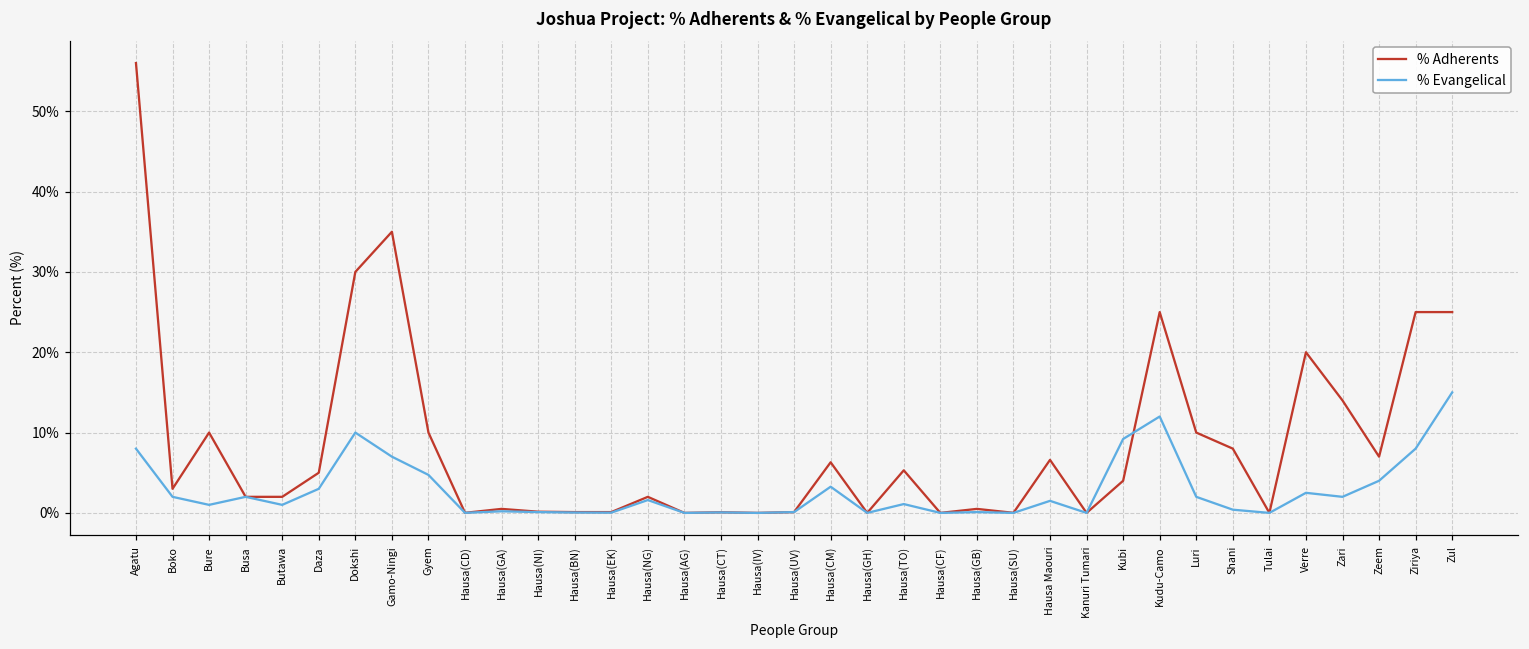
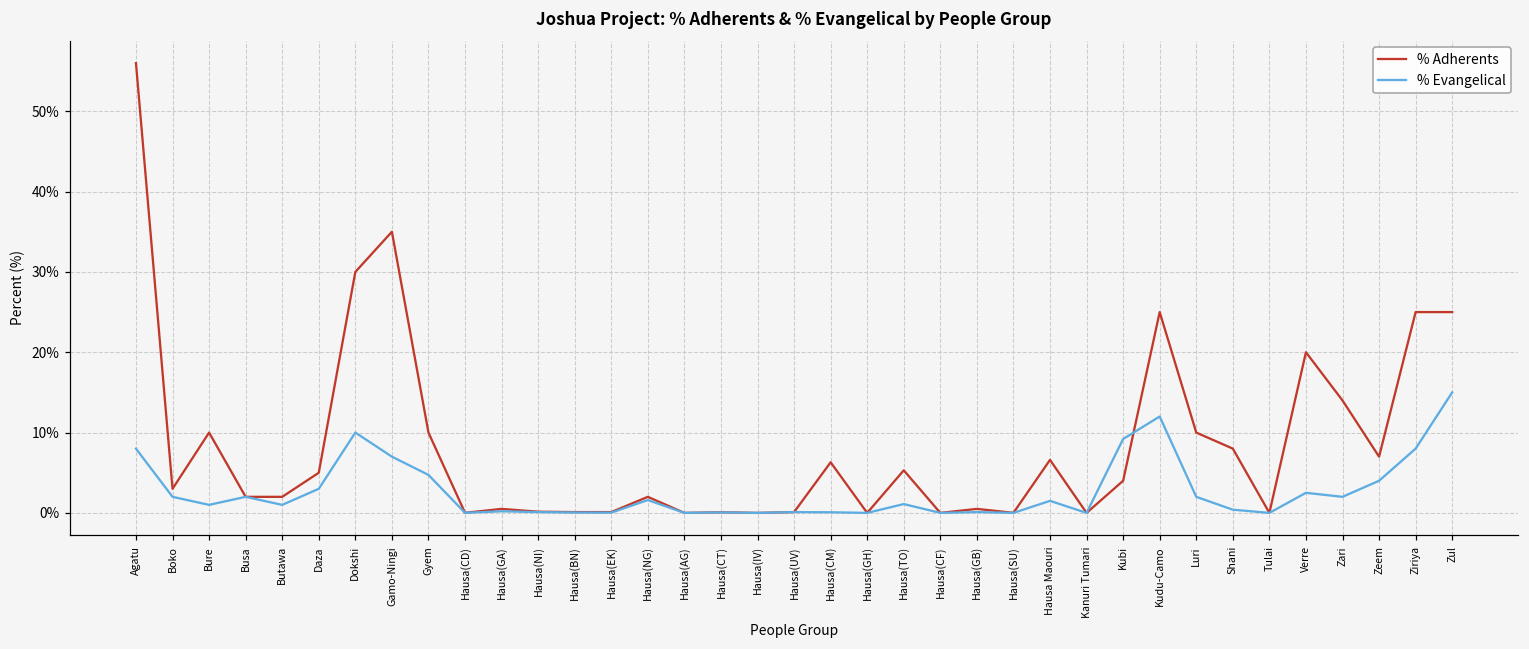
% Evangelical, Hausa(CM): 3% -> 0%
